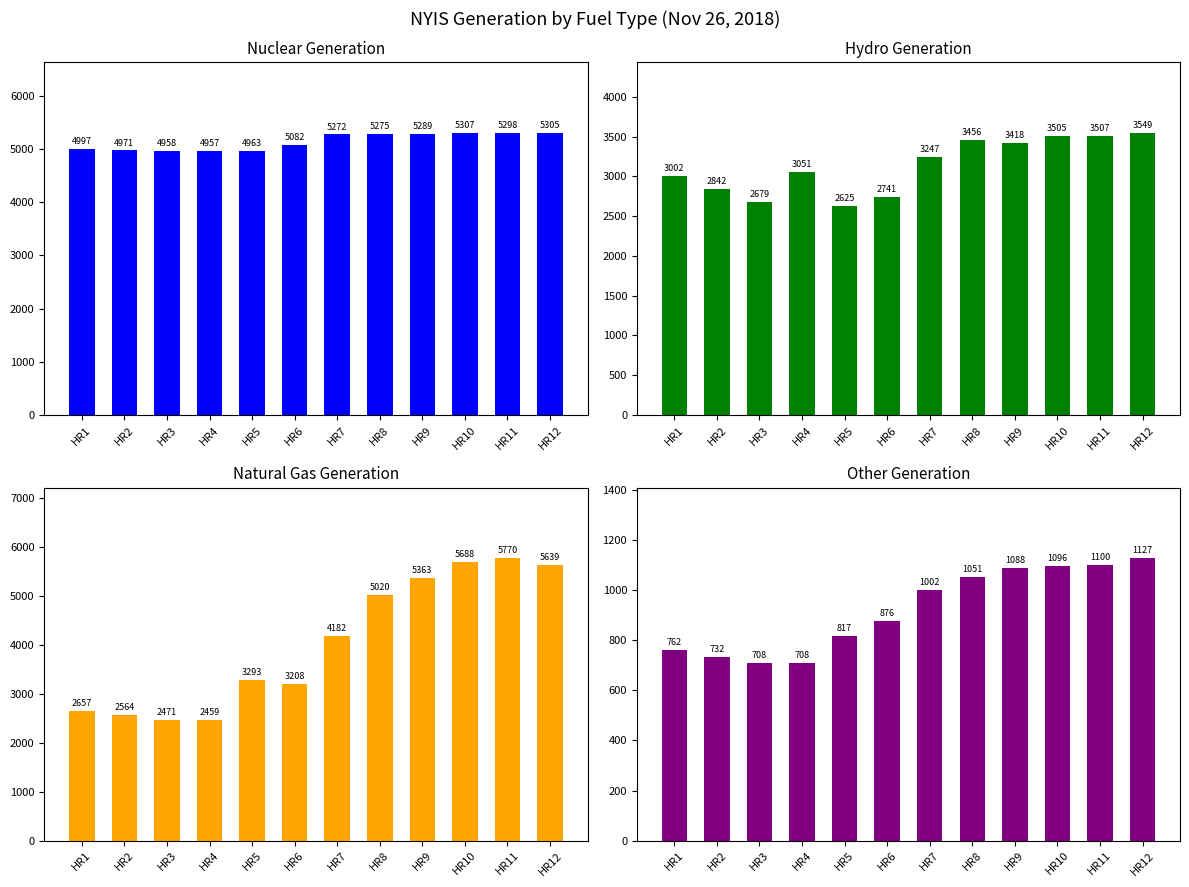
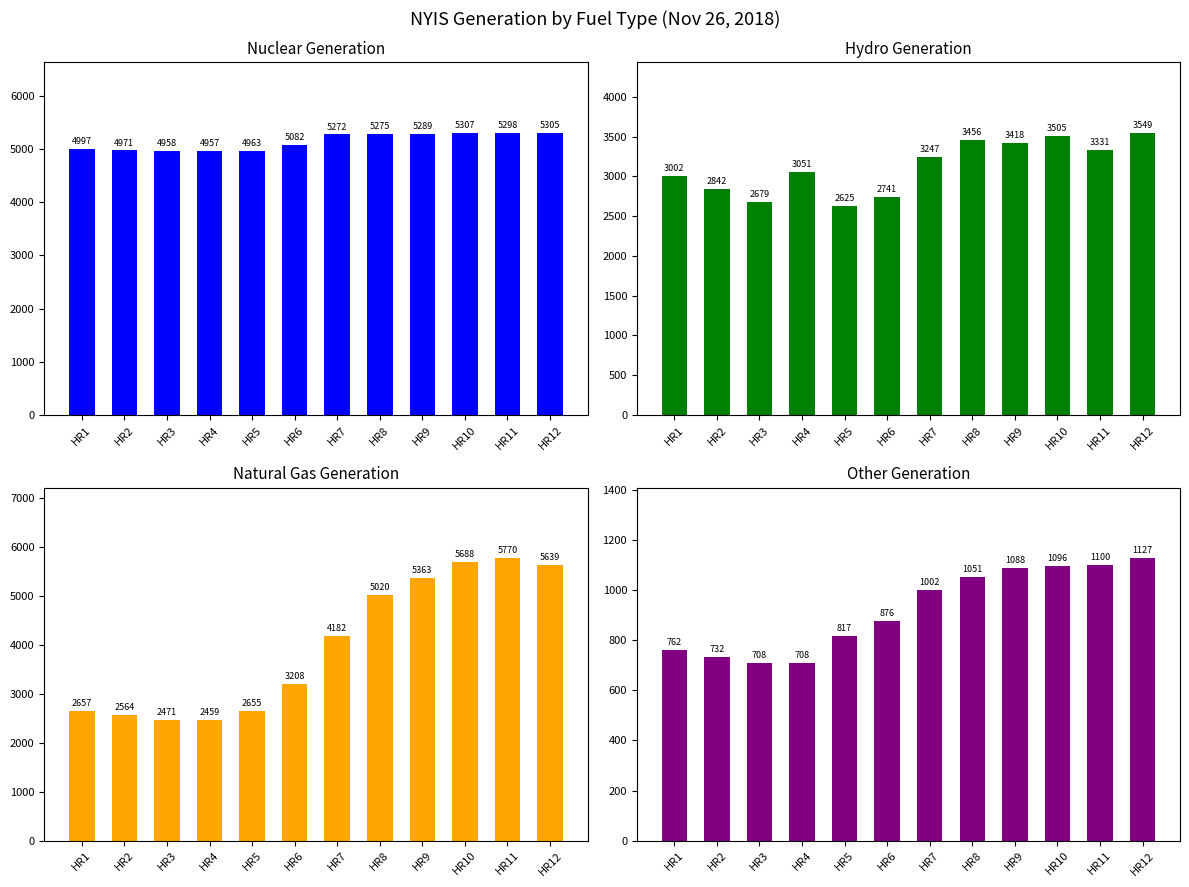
Hydro Generation, HR11: 3507 -> 3331
Natural Gas Generation, HR5: 3293 -> 2655
